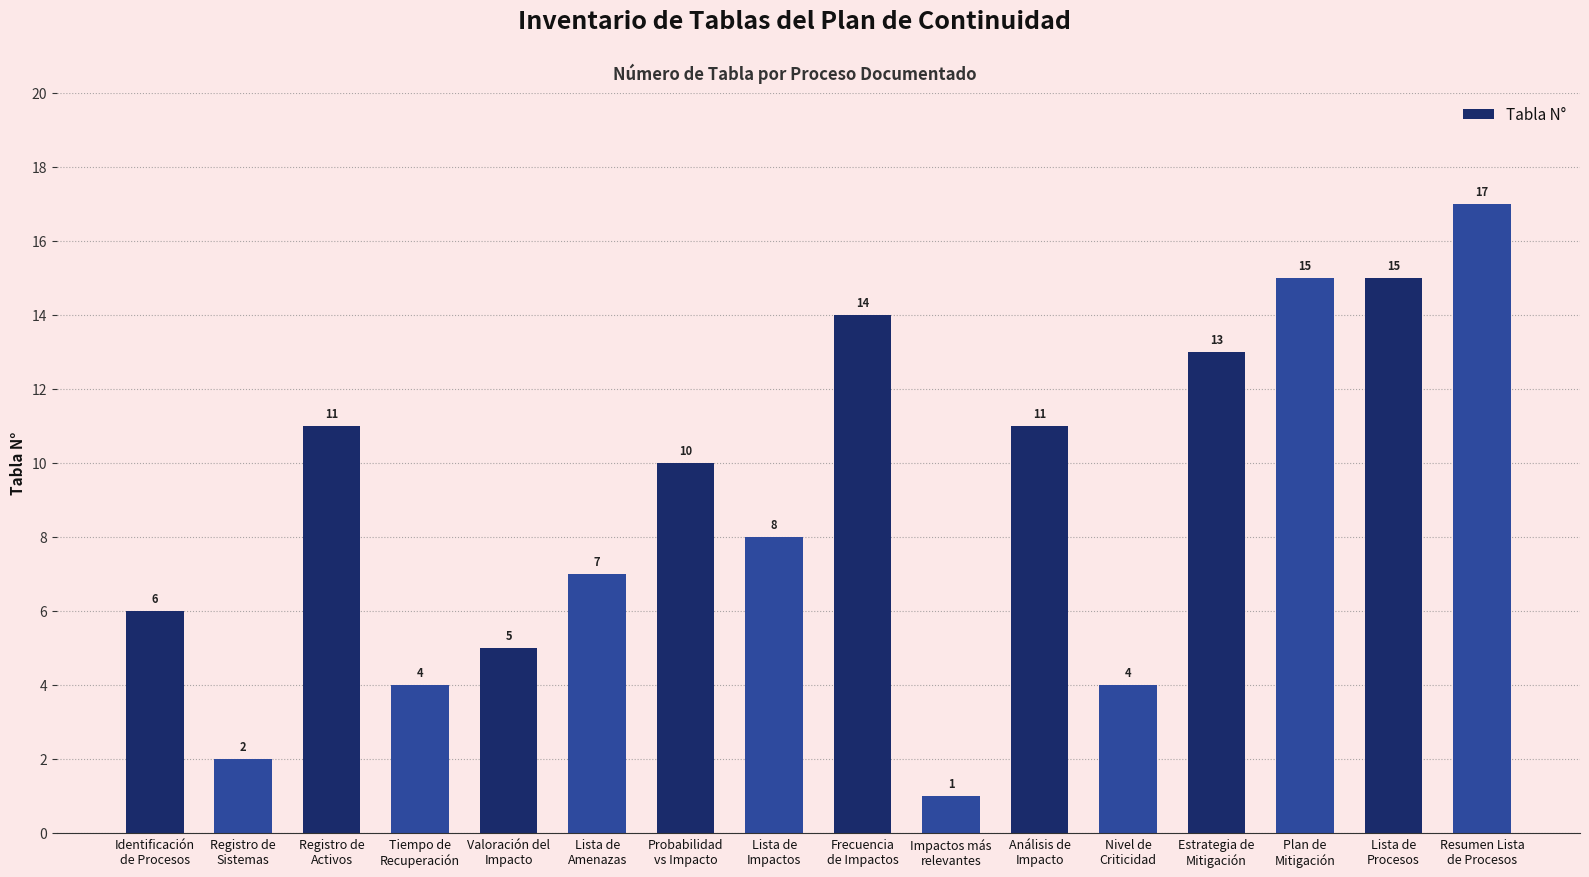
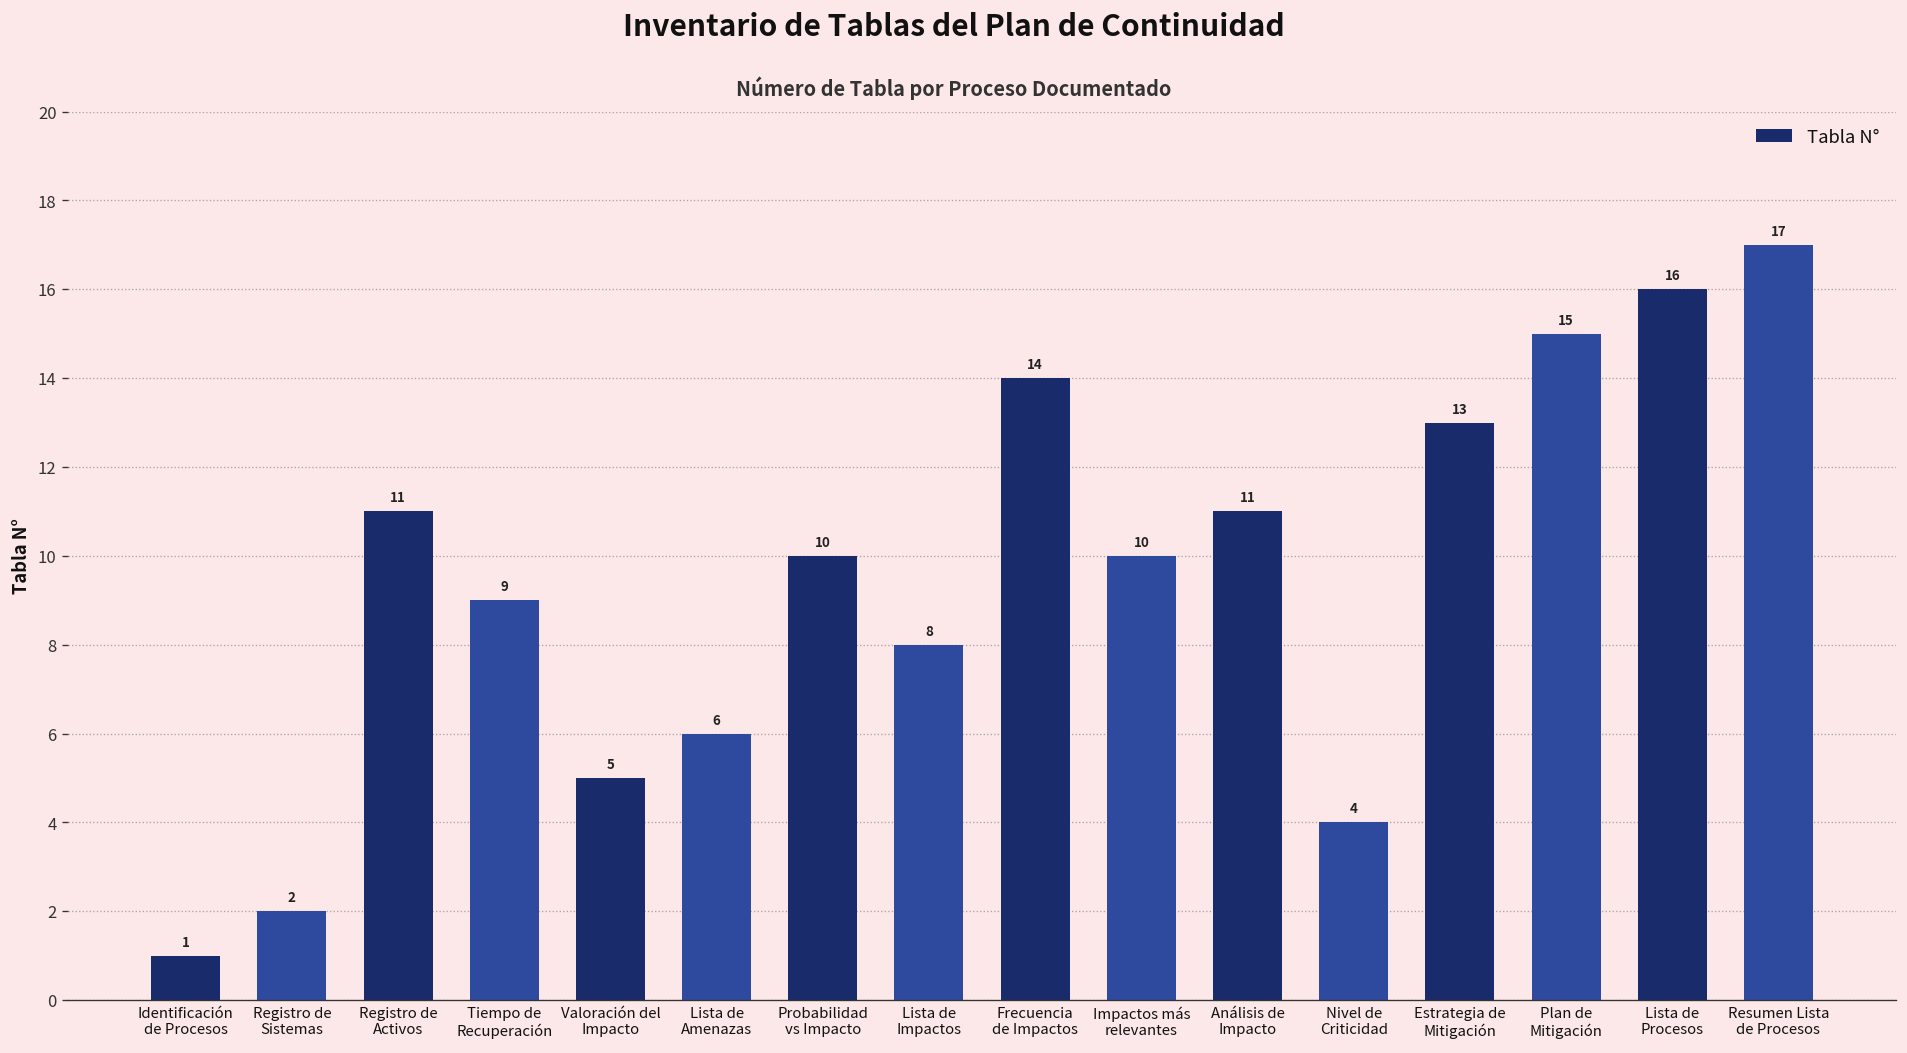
Identificación de Procesos: 6 -> 1
Tiempo de Recuperación: 4 -> 9
Lista de Amenazas: 7 -> 6
Impactos más relevantes: 1 -> 10
Lista de Procesos: 15 -> 16
